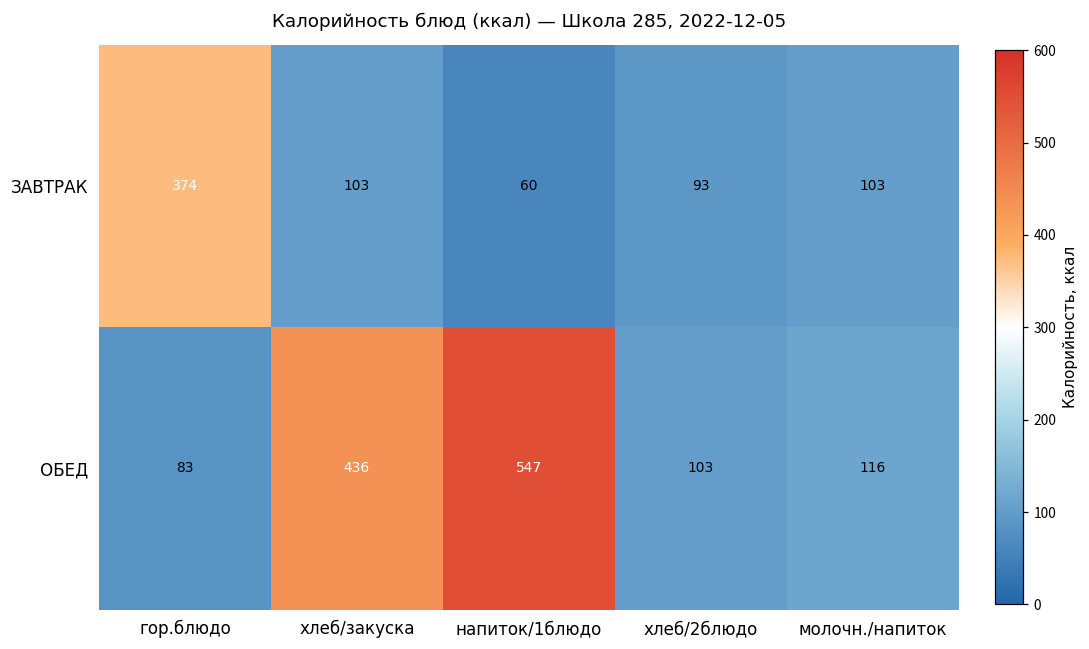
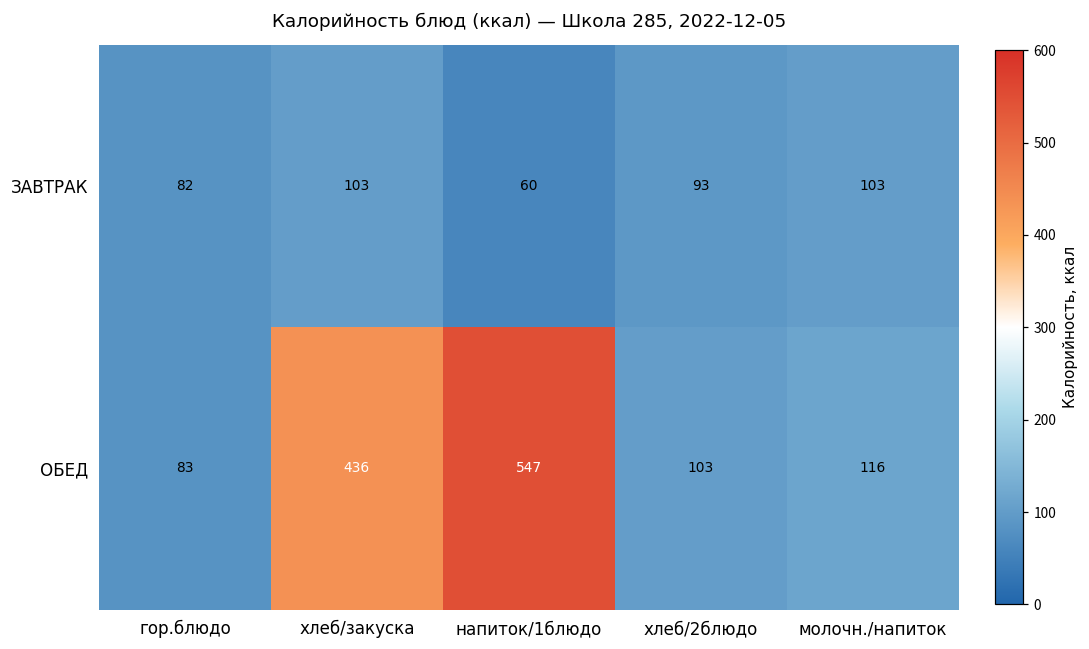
ЗАВТРАК, гор.блюдо: 374 -> 82
